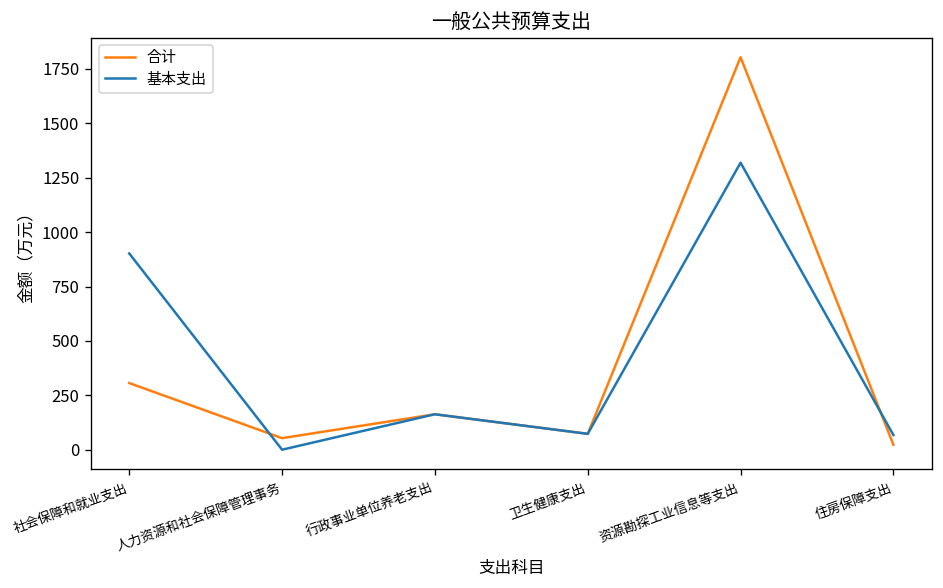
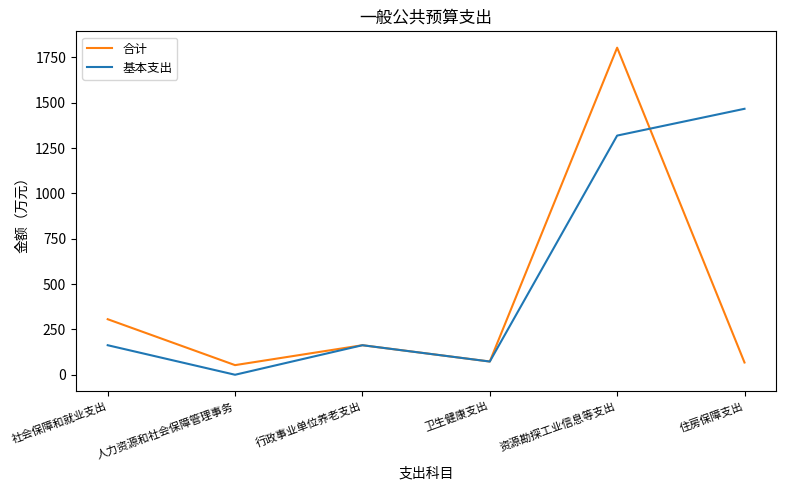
基本支出, 社会保障和就业支出: 900 -> 160
合计, 住房保障支出: 20 -> 70
基本支出, 住房保障支出: 70 -> 1470
